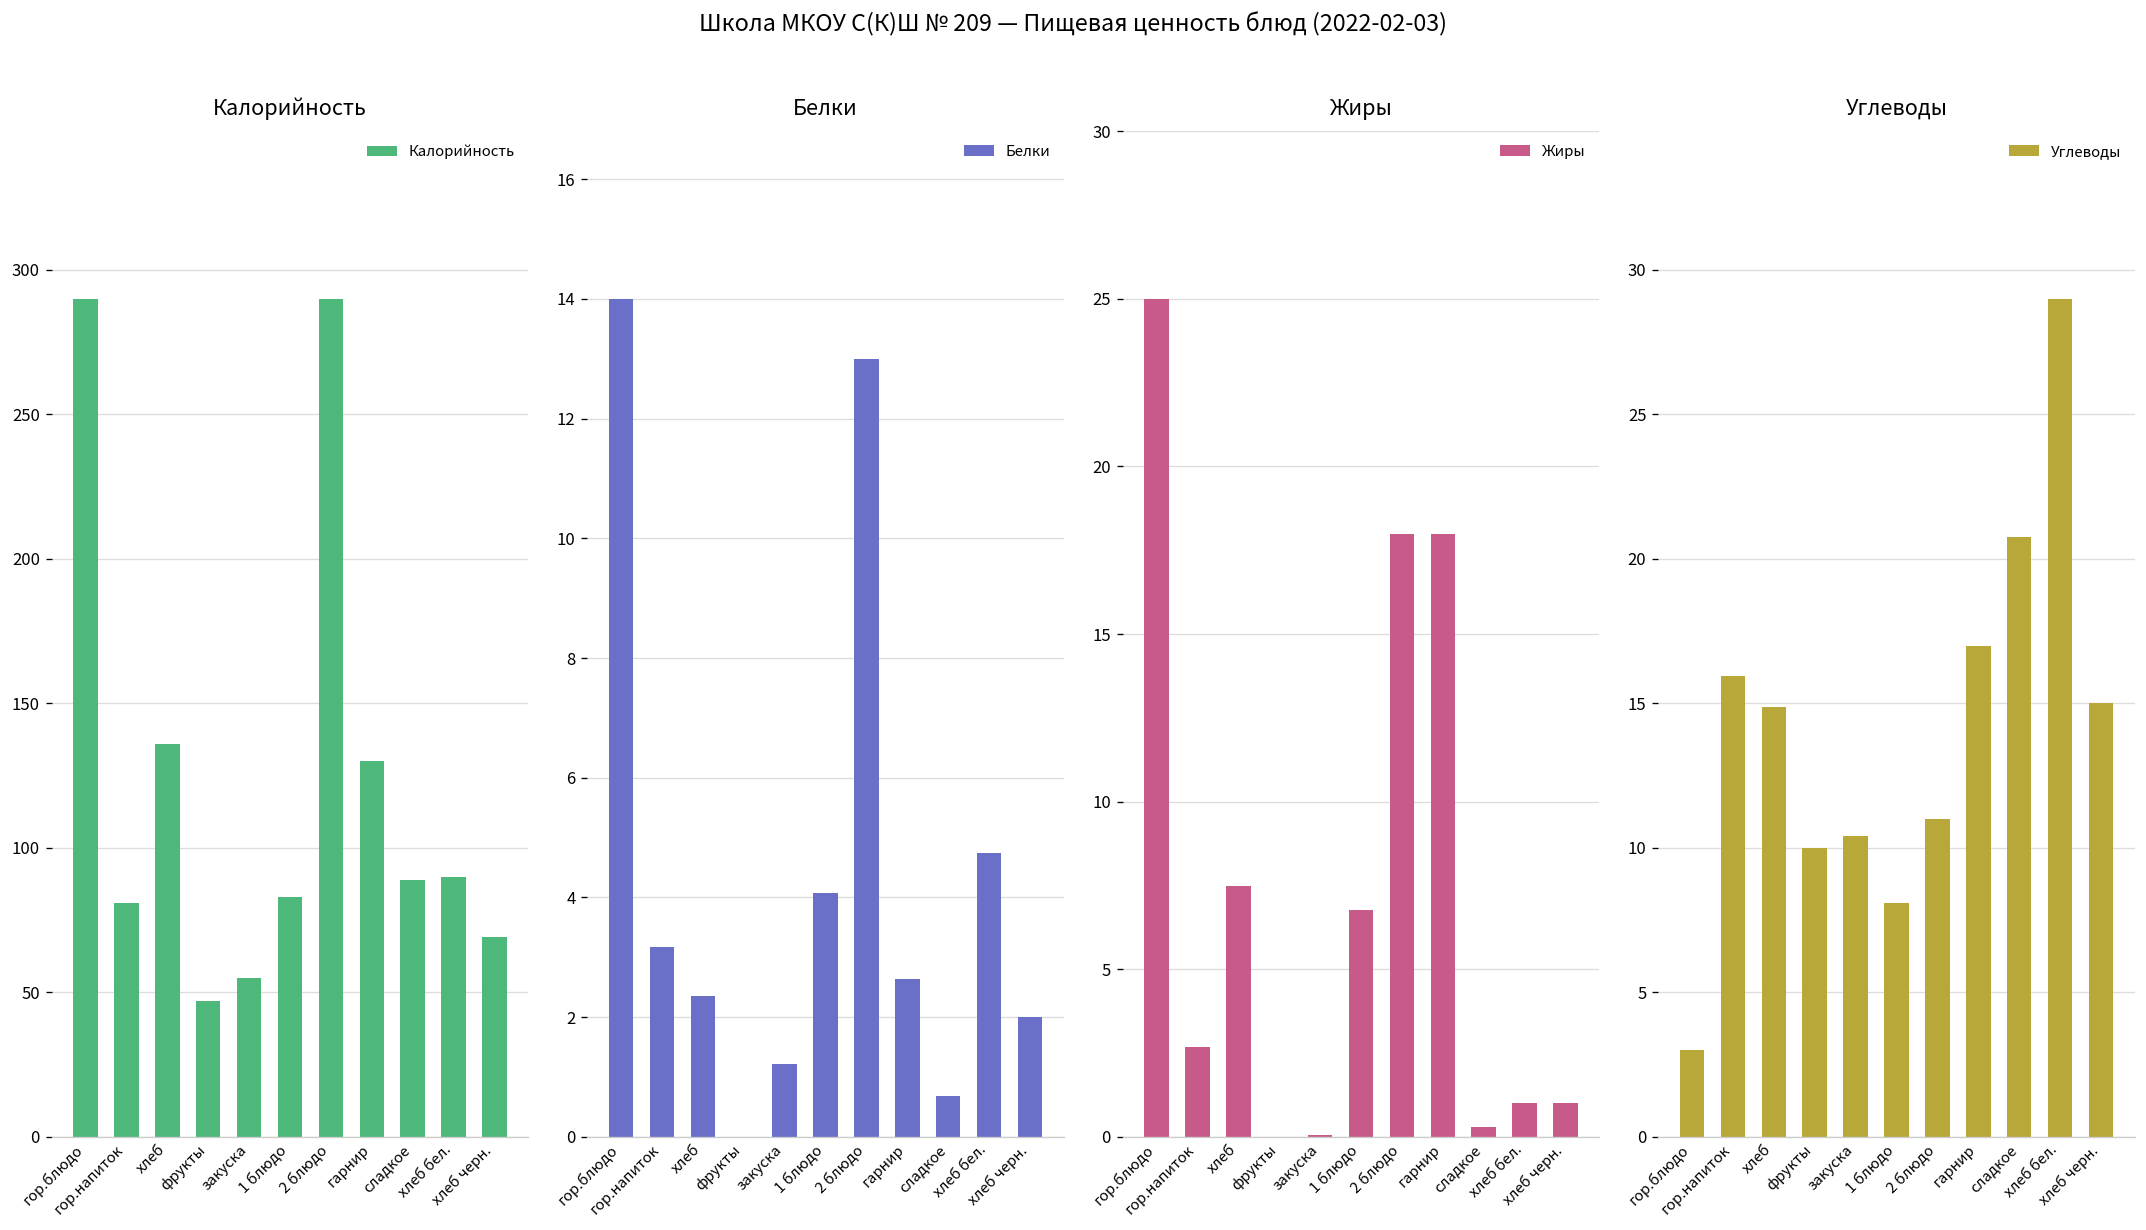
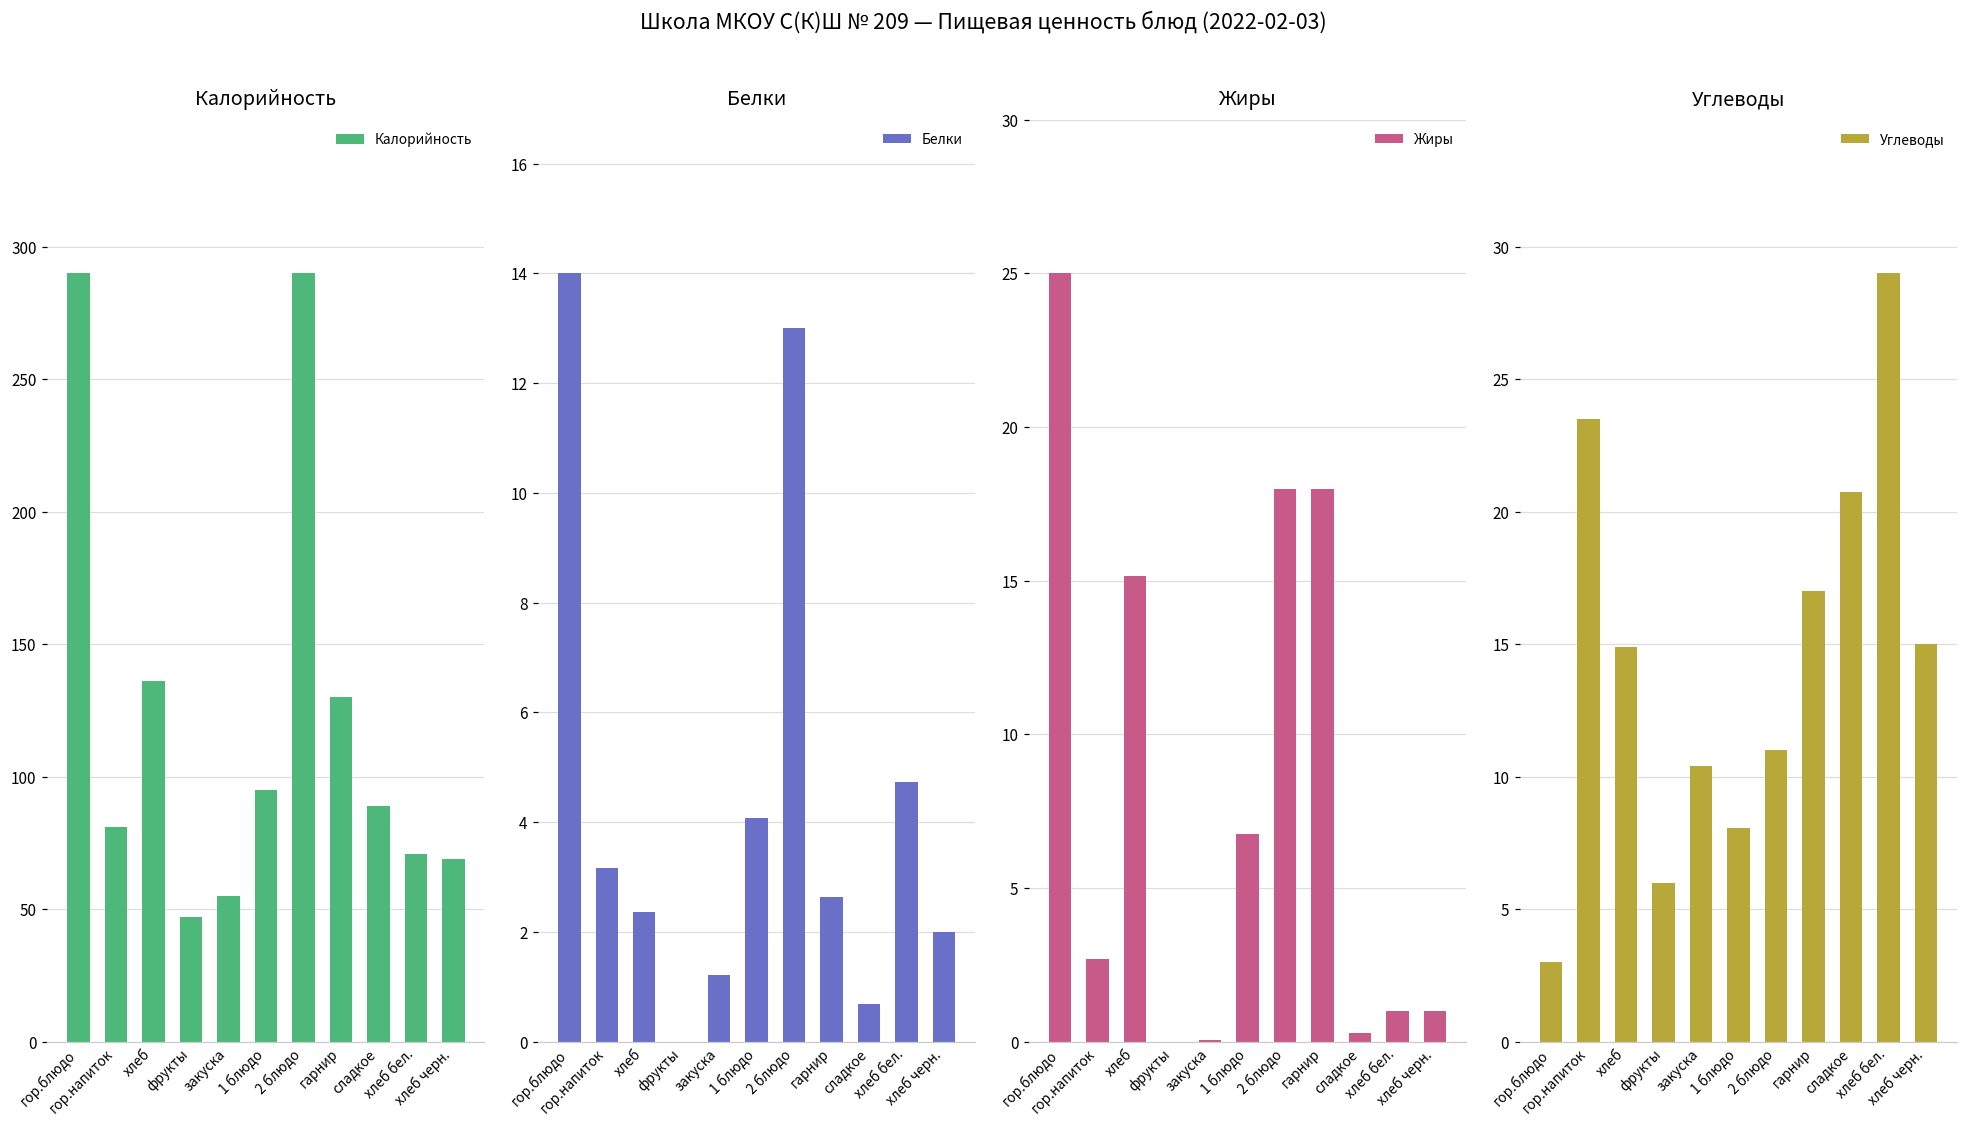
Калорийность, 1 блюдо: 83 -> 95
Калорийность, хлеб бел.: 90 -> 71
Жиры, хлеб: 7.5 -> 15.2
Углеводы, гор.напиток: 16.0 -> 23.5
Углеводы, фрукты: 10 -> 6
